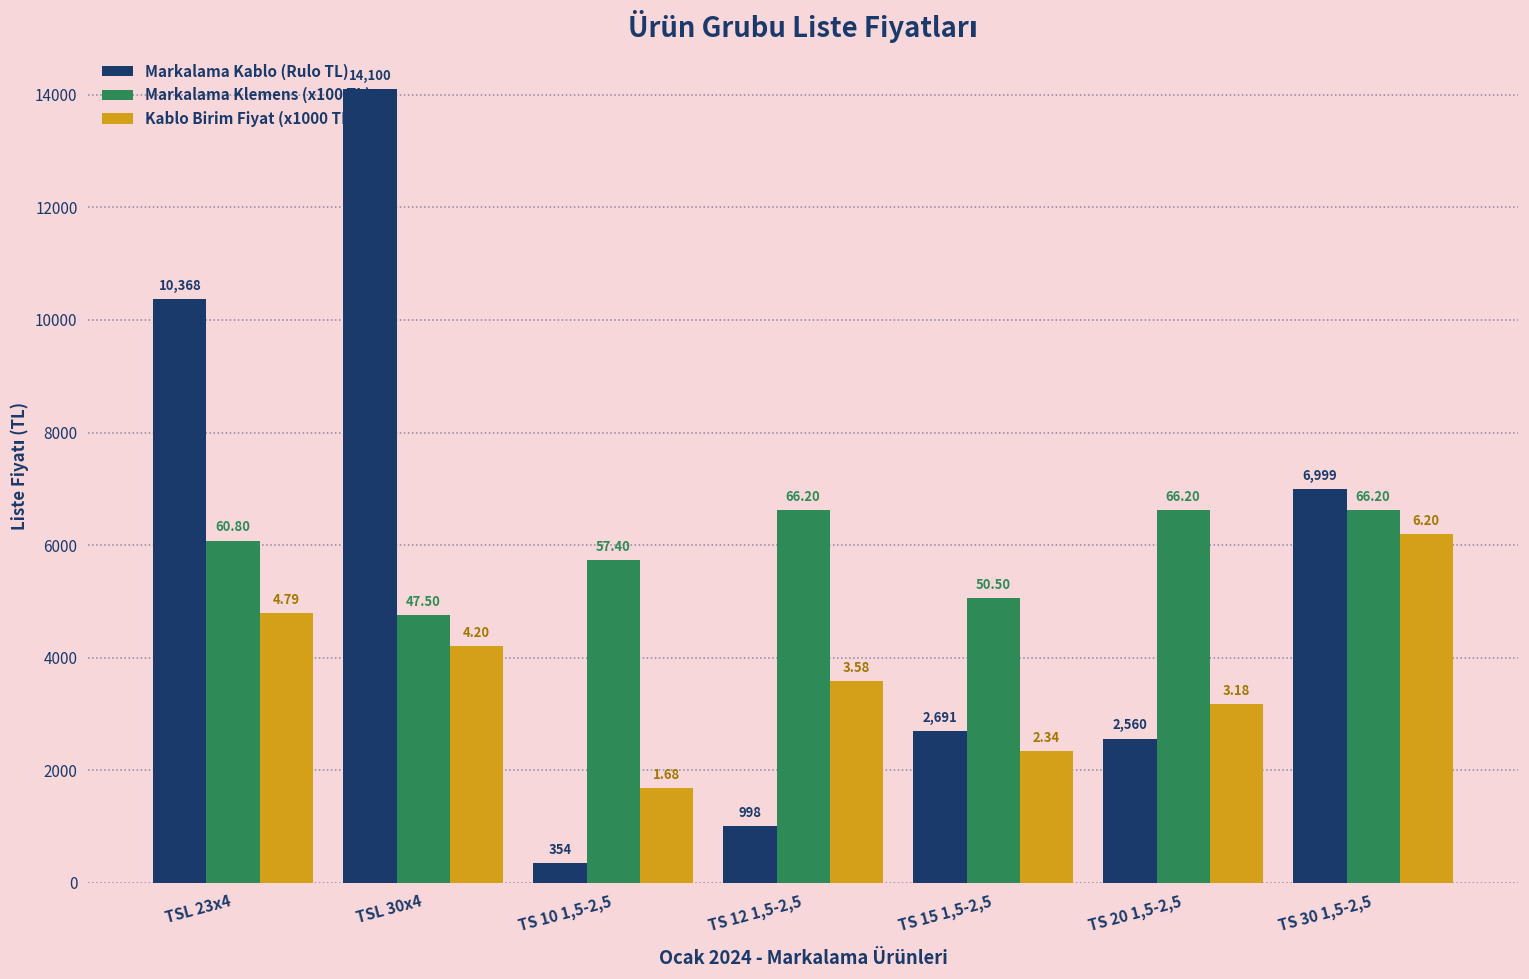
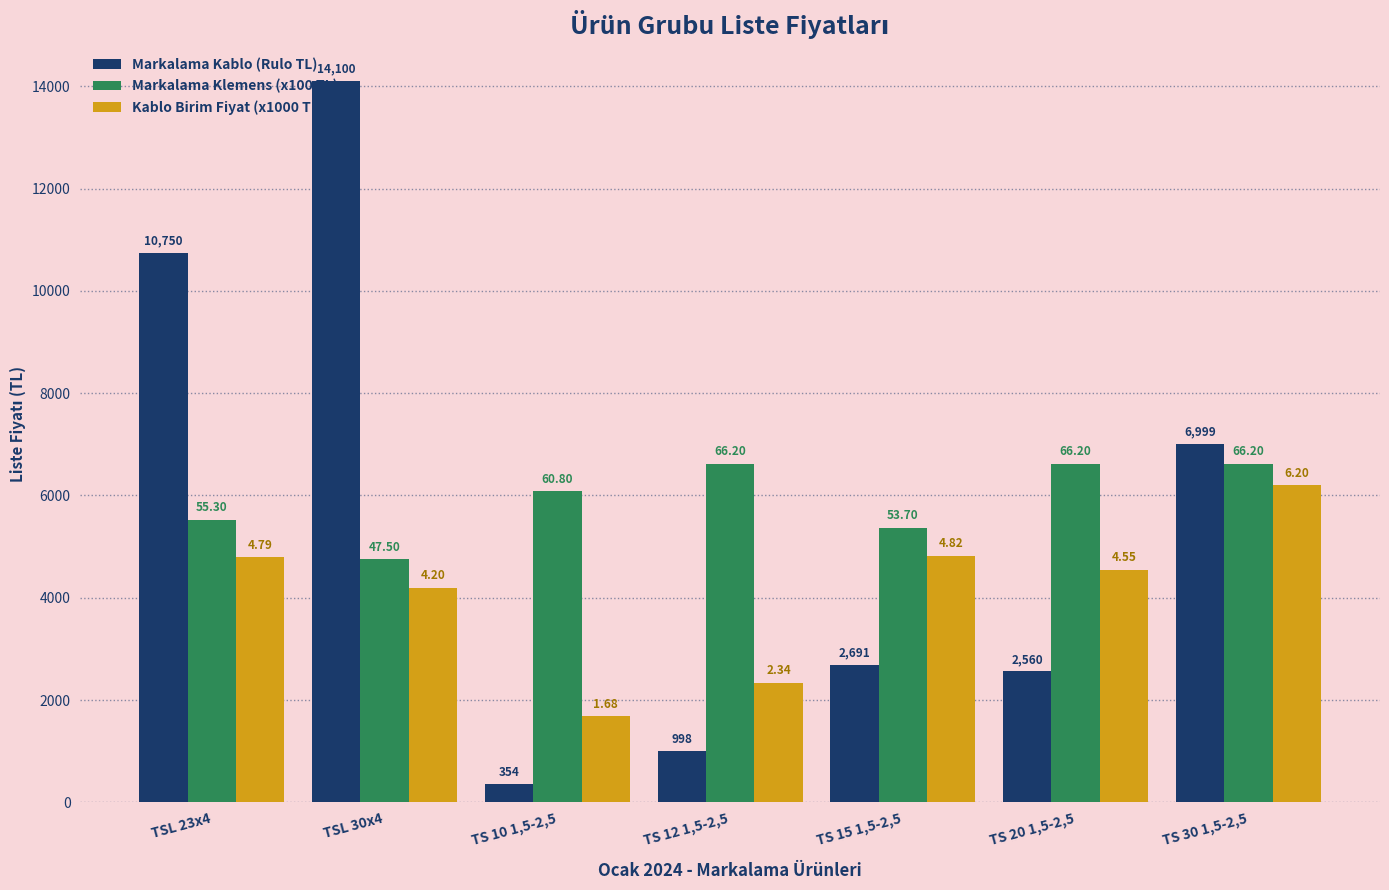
Markalama Kablo (Rulo TL), TSL 23x4: 10,368 -> 10,750
Markalama Klemens (x100 TL), TSL 23x4: 60.80 -> 55.30
Markalama Klemens (x100 TL), TS 10 1,5-2,5: 57.40 -> 60.80
Kablo Birim Fiyat (x1000 TL/Ad.), TS 12 1,5-2,5: 3.58 -> 2.34
Markalama Klemens (x100 TL), TS 15 1,5-2,5: 50.50 -> 53.70
Kablo Birim Fiyat (x1000 TL/Ad.), TS 15 1,5-2,5: 2.34 -> 4.82
Kablo Birim Fiyat (x1000 TL/Ad.), TS 20 1,5-2,5: 3.18 -> 4.55
